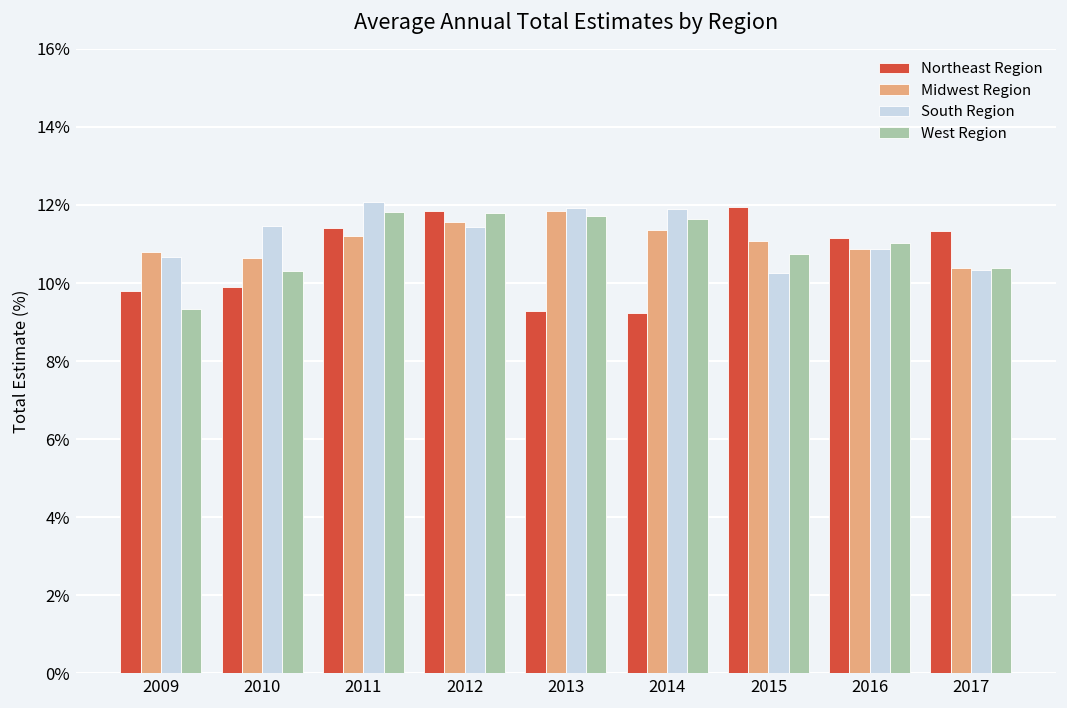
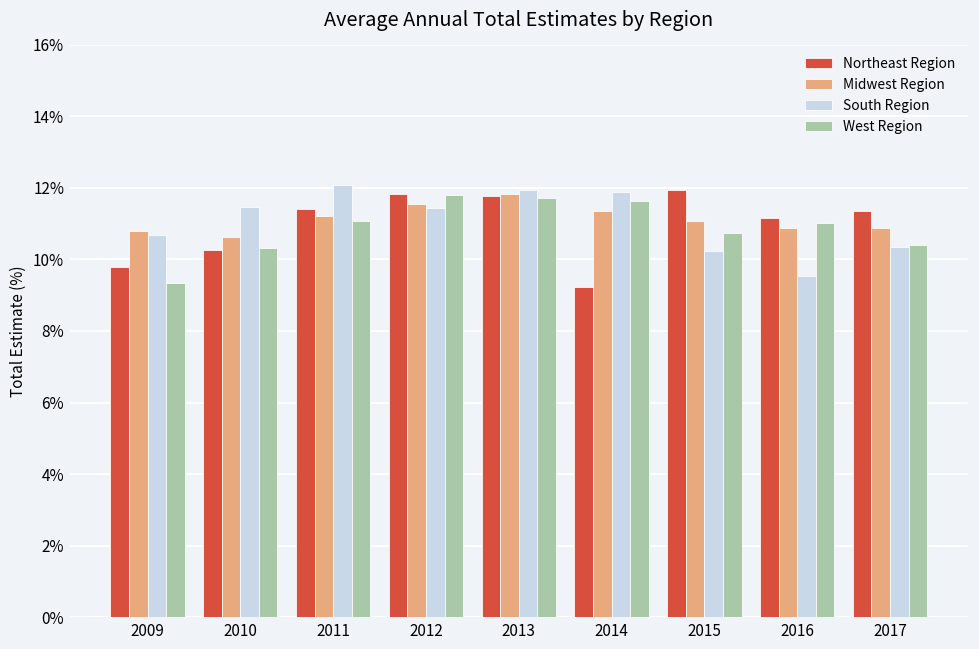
Northeast Region, 2010: 9.9% -> 10.3%
West Region, 2011: 11.8% -> 11.1%
Northeast Region, 2013: 9.3% -> 11.8%
South Region, 2016: 10.9% -> 9.5%
Midwest Region, 2017: 10.4% -> 10.9%
